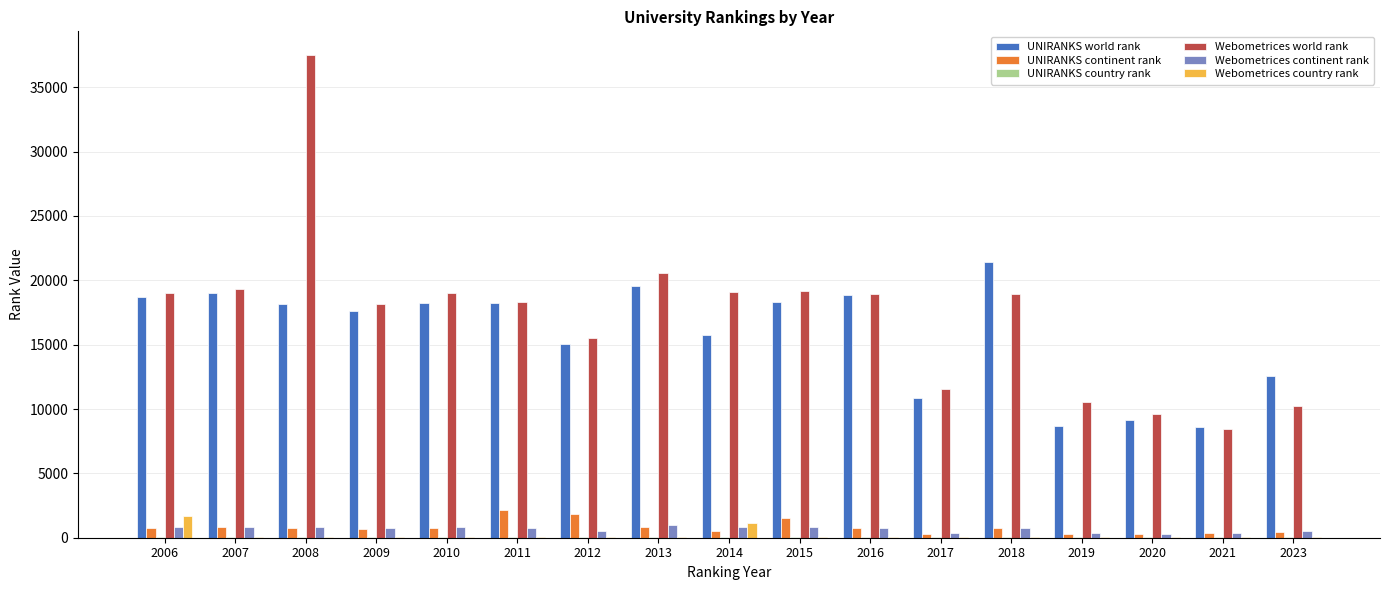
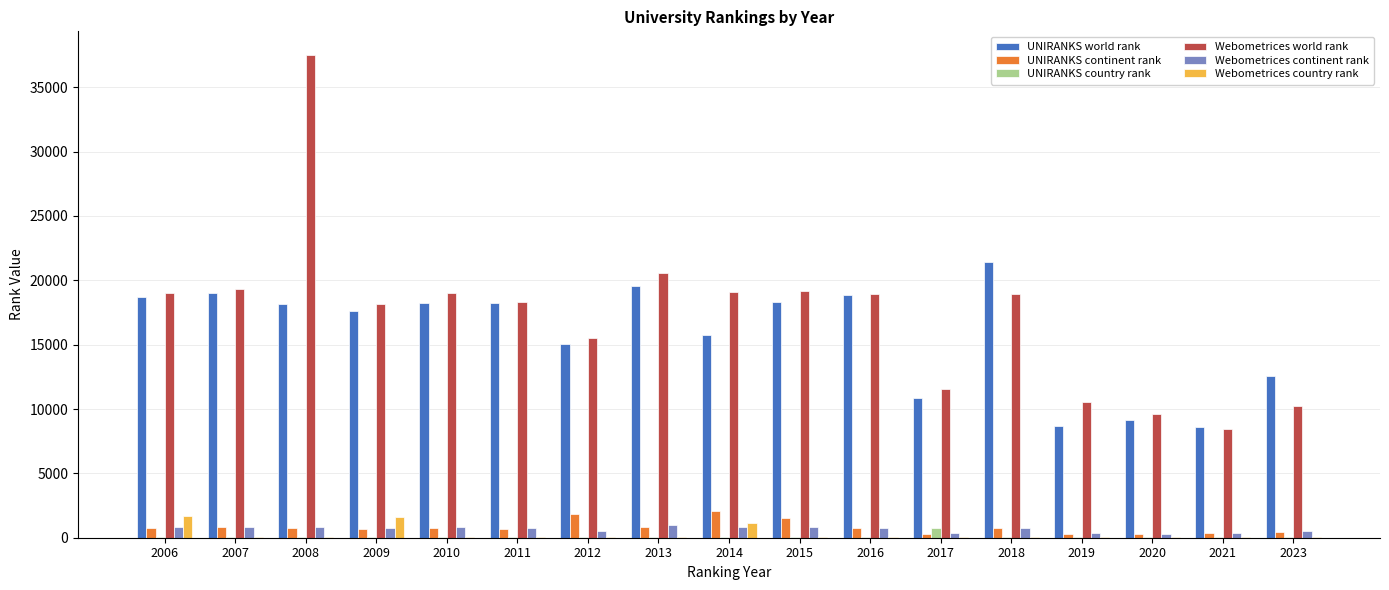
Webometrices country rank, 2009: 100 -> 1600
UNIRANKS continent rank, 2011: 2100 -> 700
UNIRANKS continent rank, 2014: 500 -> 2100
UNIRANKS country rank, 2017: 0 -> 700
